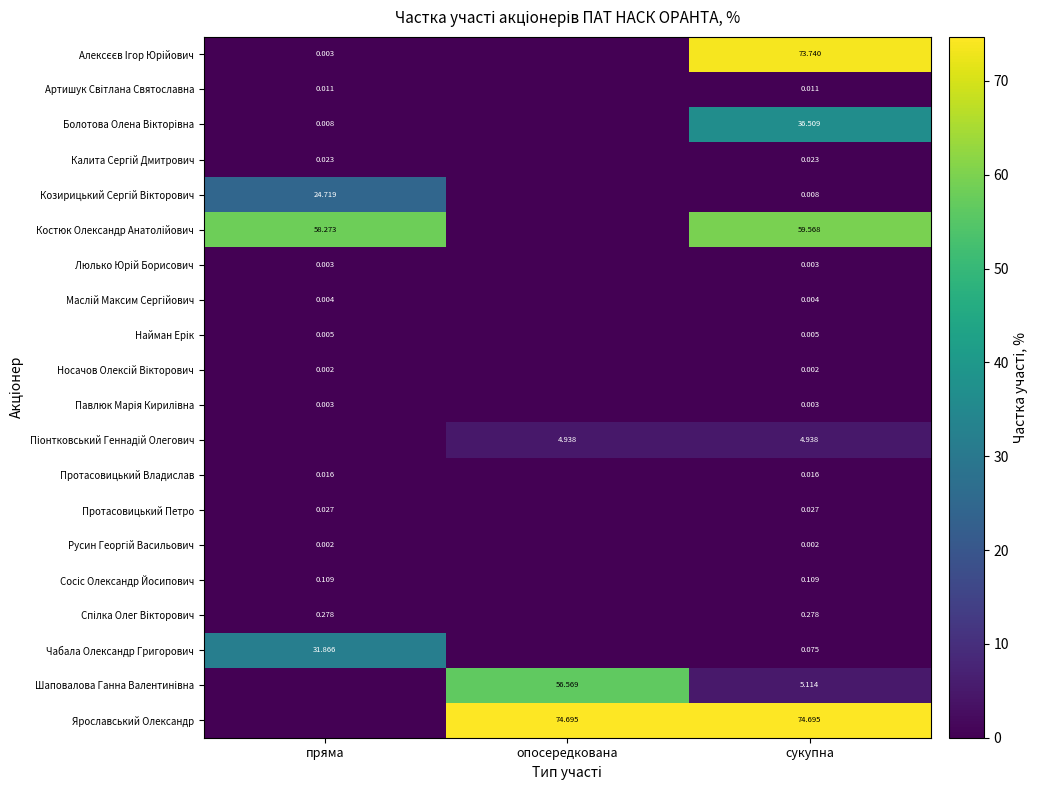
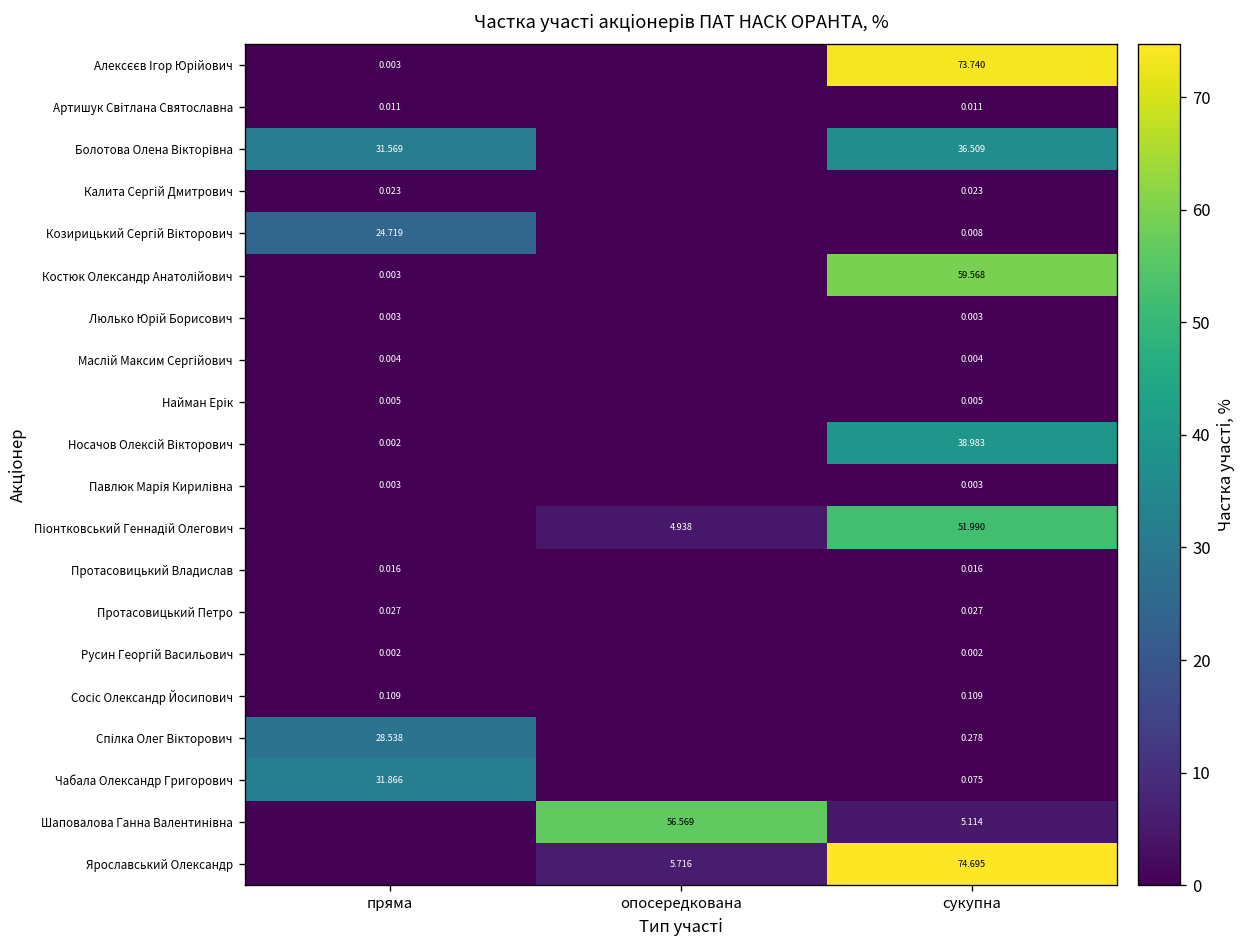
Болотова Олена Вікторівна, пряма: 0.008 -> 31.569
Костюк Олександр Анатолійович, пряма: 58.273 -> 0.003
Носачов Олексій Вікторович, сукупна: 0.002 -> 38.983
Піонтковський Геннадій Олегович, сукупна: 4.938 -> 51.990
Спілка Олег Вікторович, пряма: 0.278 -> 28.538
Ярославський Олександр, опосередкована: 74.695 -> 5.716
